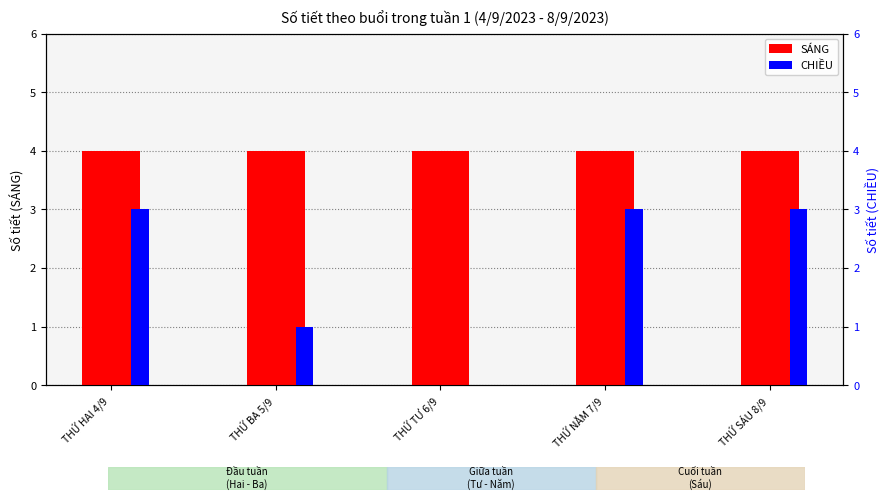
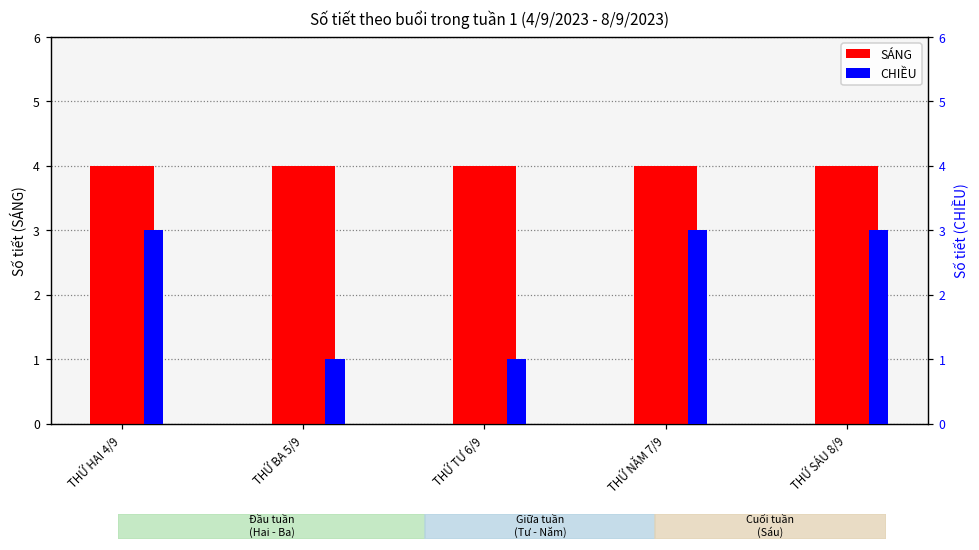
CHIỀU, THỨ TƯ 6/9: 0 -> 1
